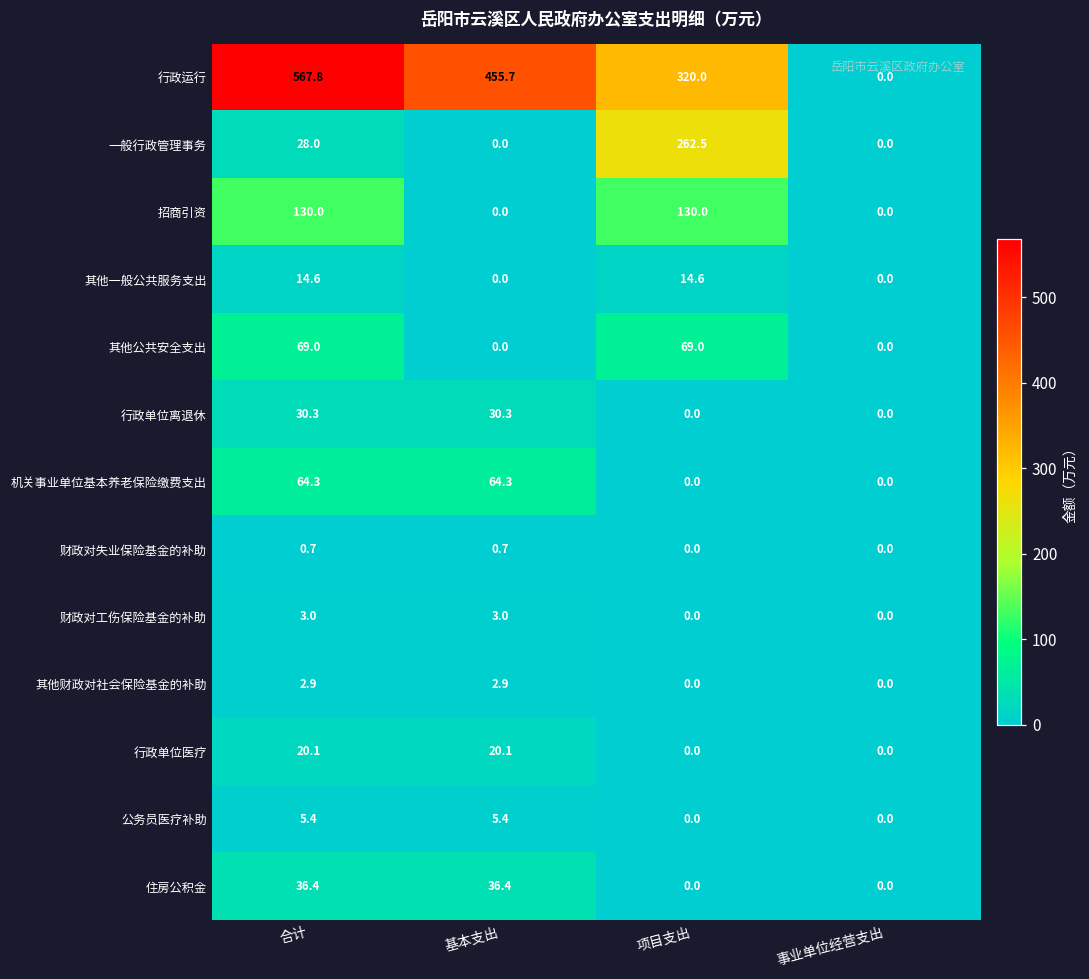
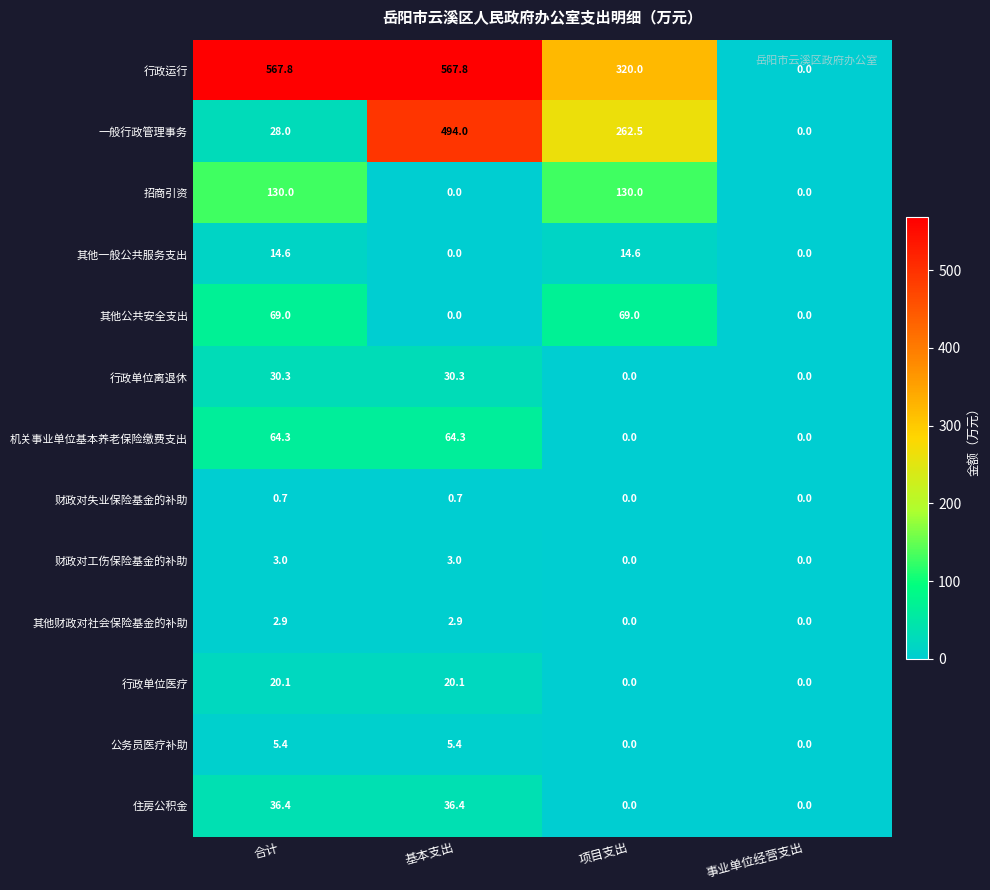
行政运行, 基本支出: 455.7 -> 567.8
一般行政管理事务, 基本支出: 0.0 -> 494.0
